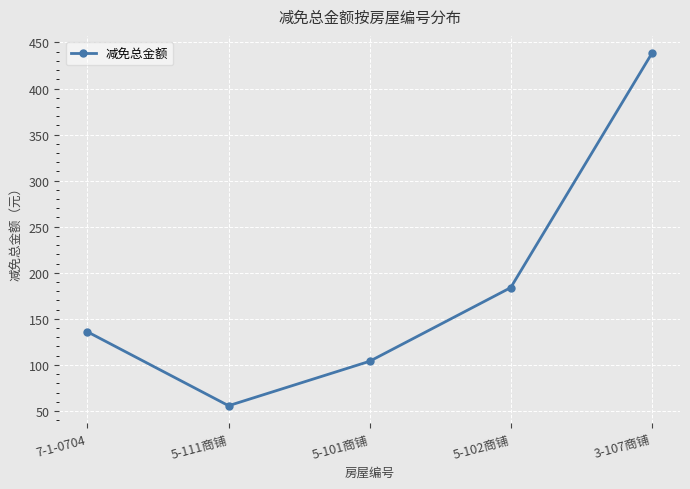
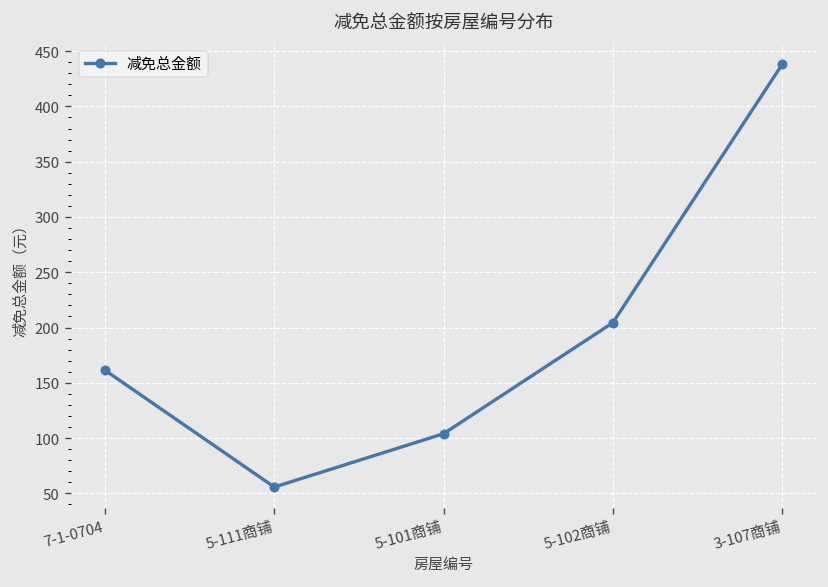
7-1-0704: 140 -> 160
5-102商铺: 180 -> 200
